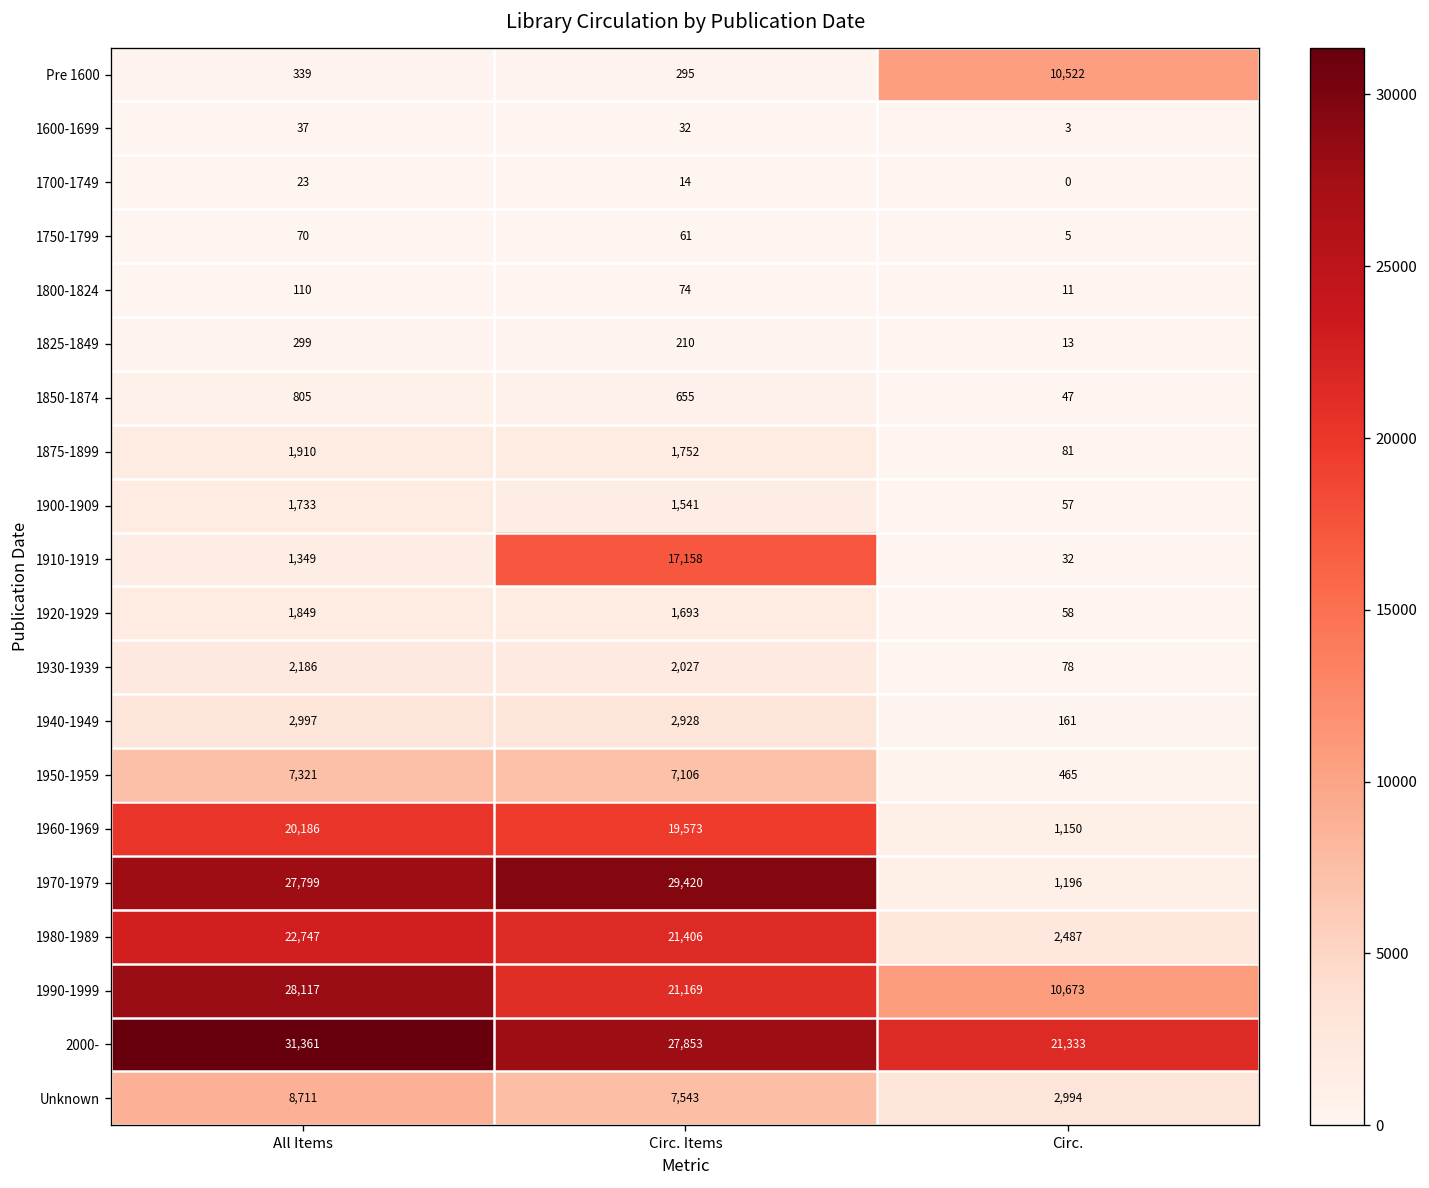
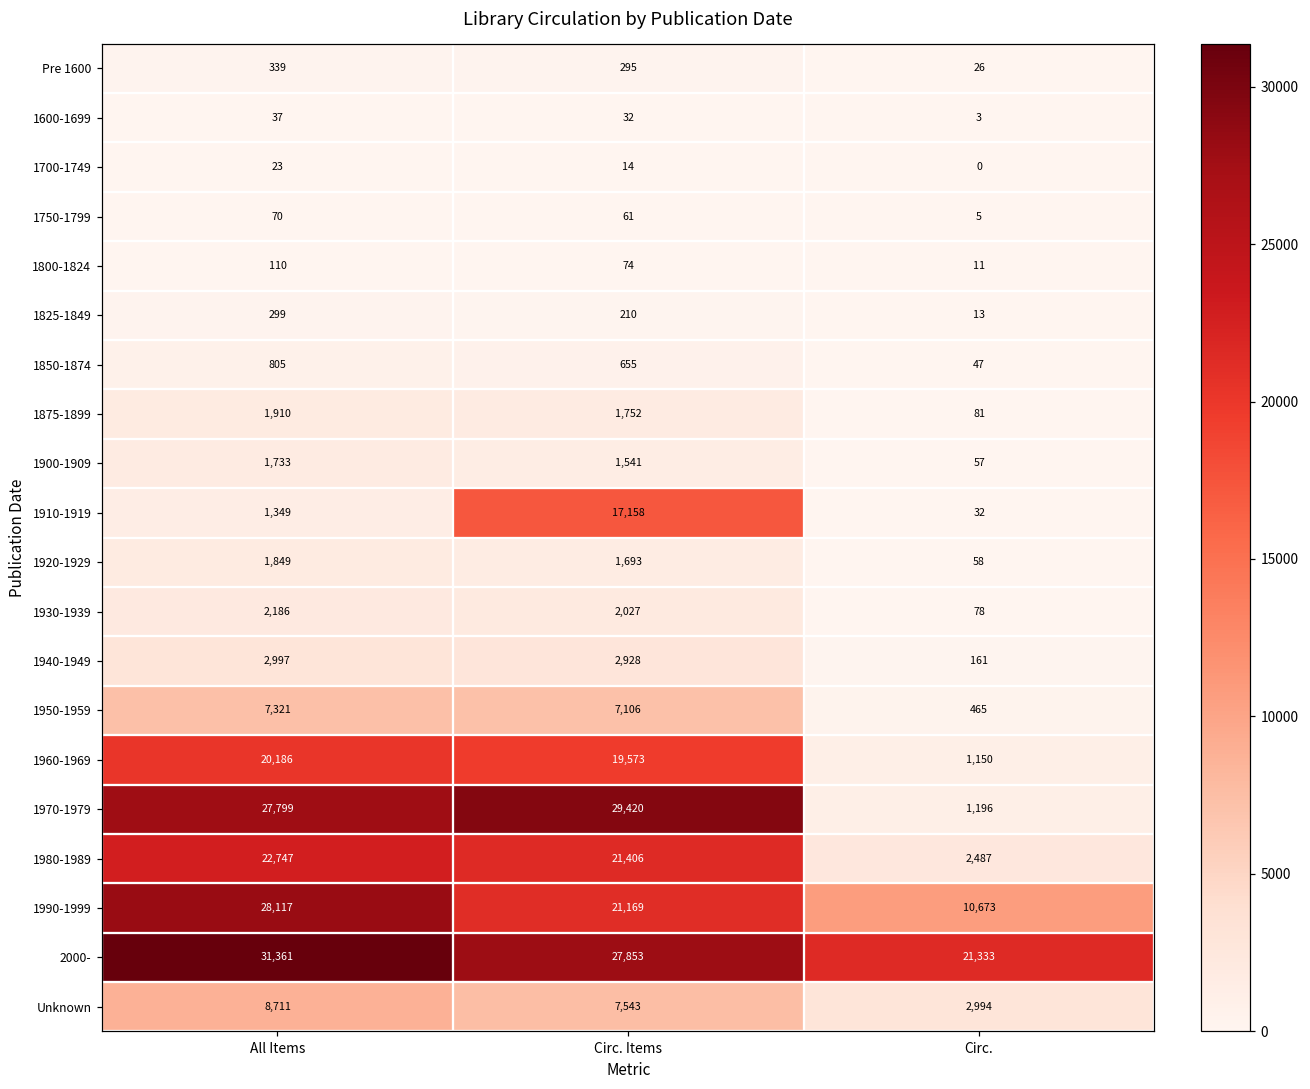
Pre 1600, Circ.: 10,522 -> 26
